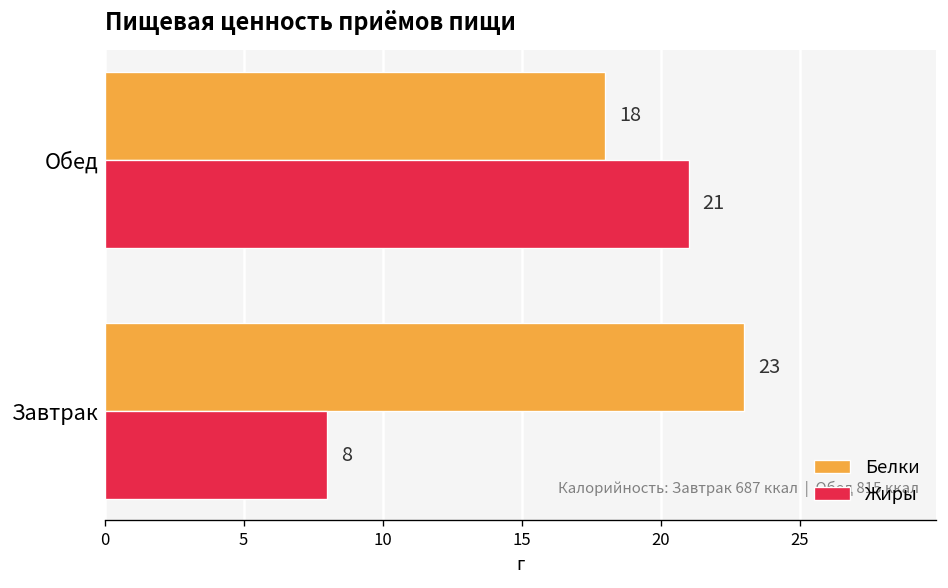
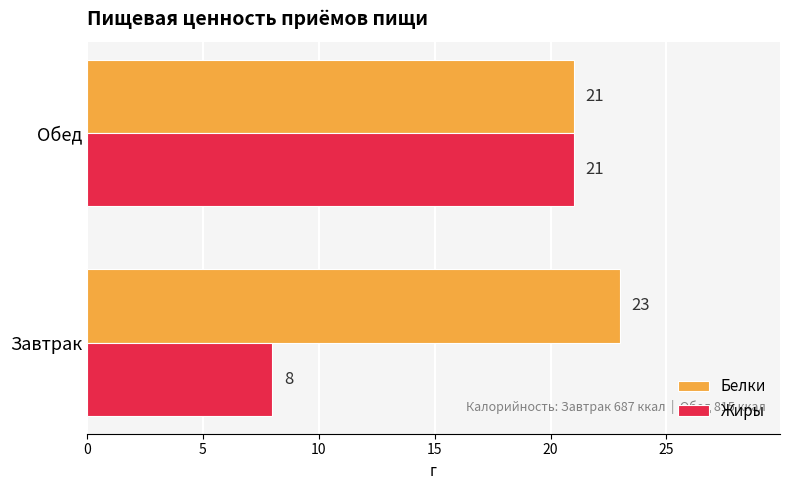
Белки, Обед: 18 -> 21
